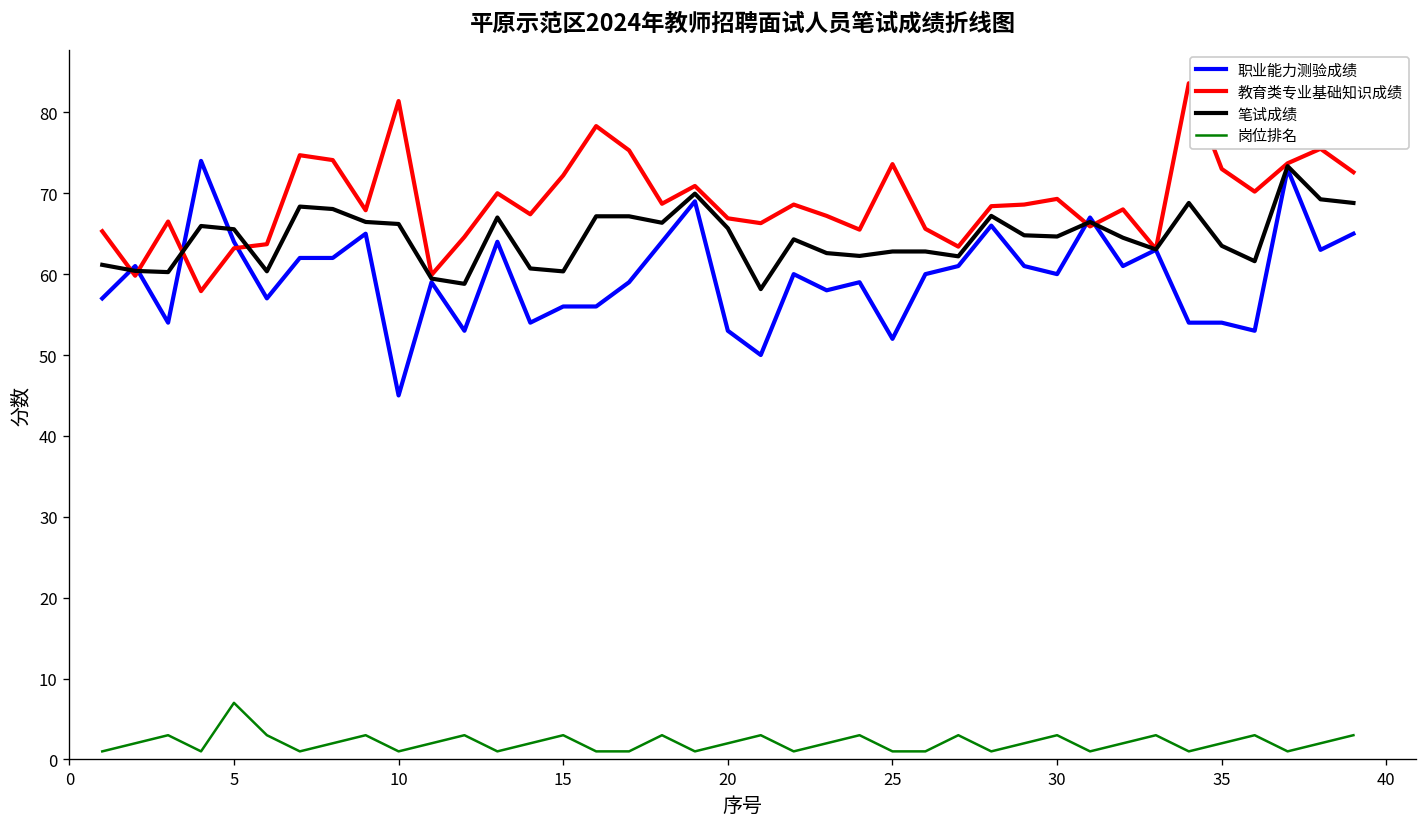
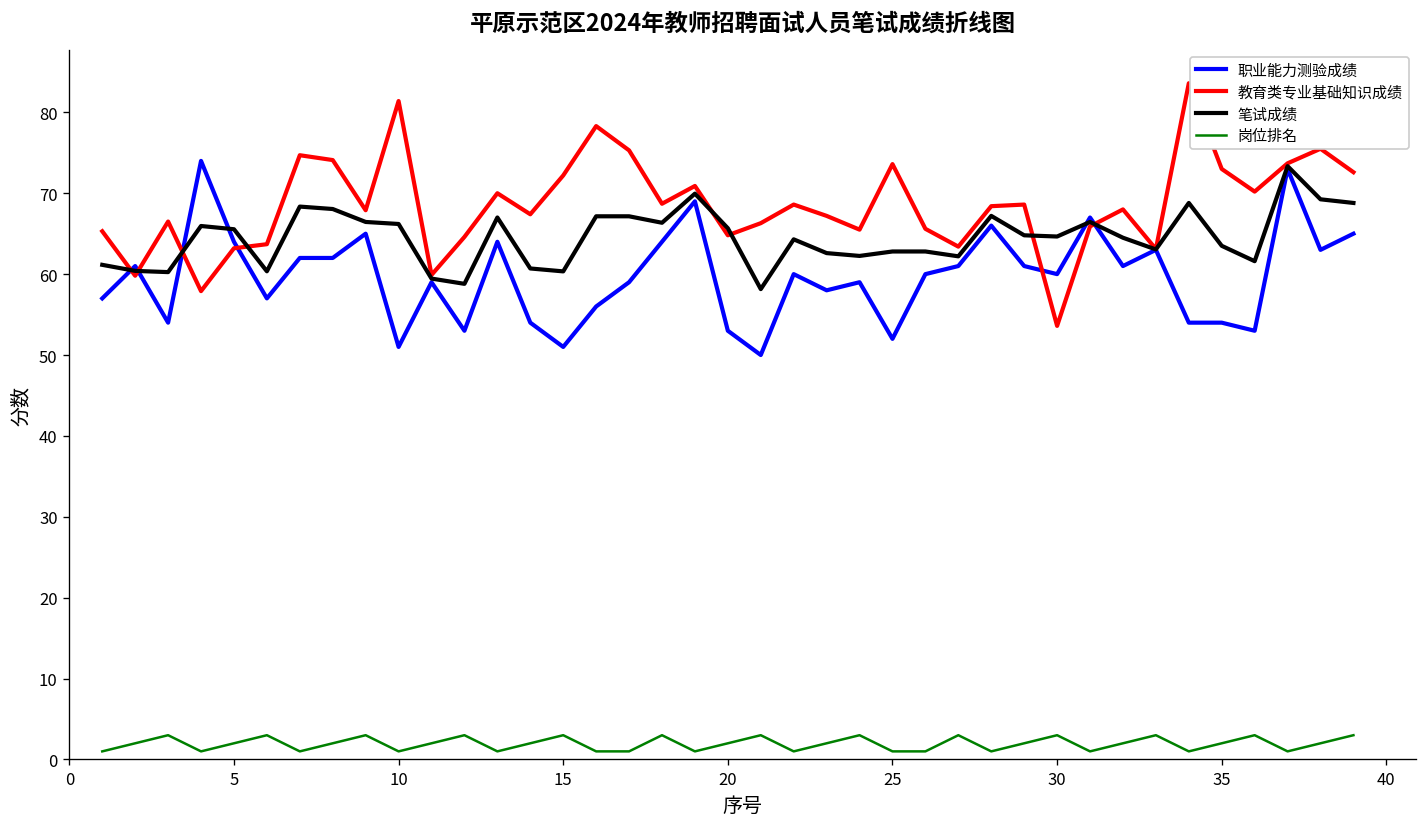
岗位排名, 5: 7 -> 2
职业能力测验成绩, 10: 45 -> 51
职业能力测验成绩, 15: 56 -> 51
教育类专业基础知识成绩, 20: 67 -> 65
教育类专业基础知识成绩, 30: 69 -> 54
